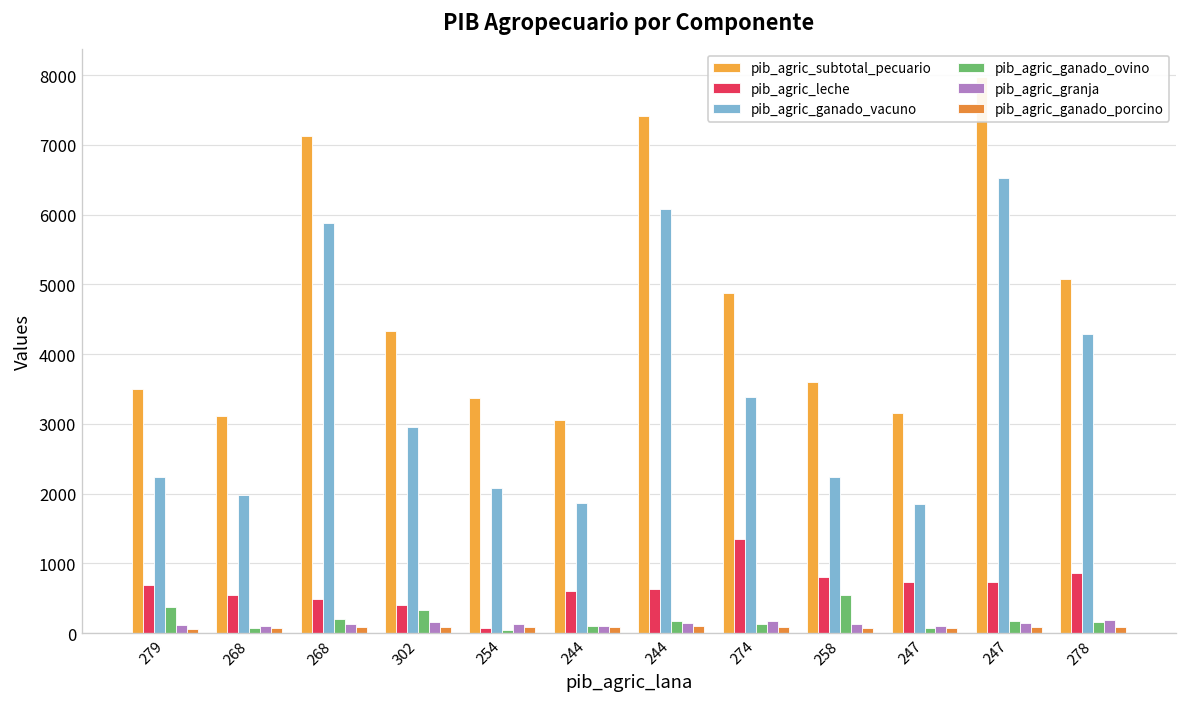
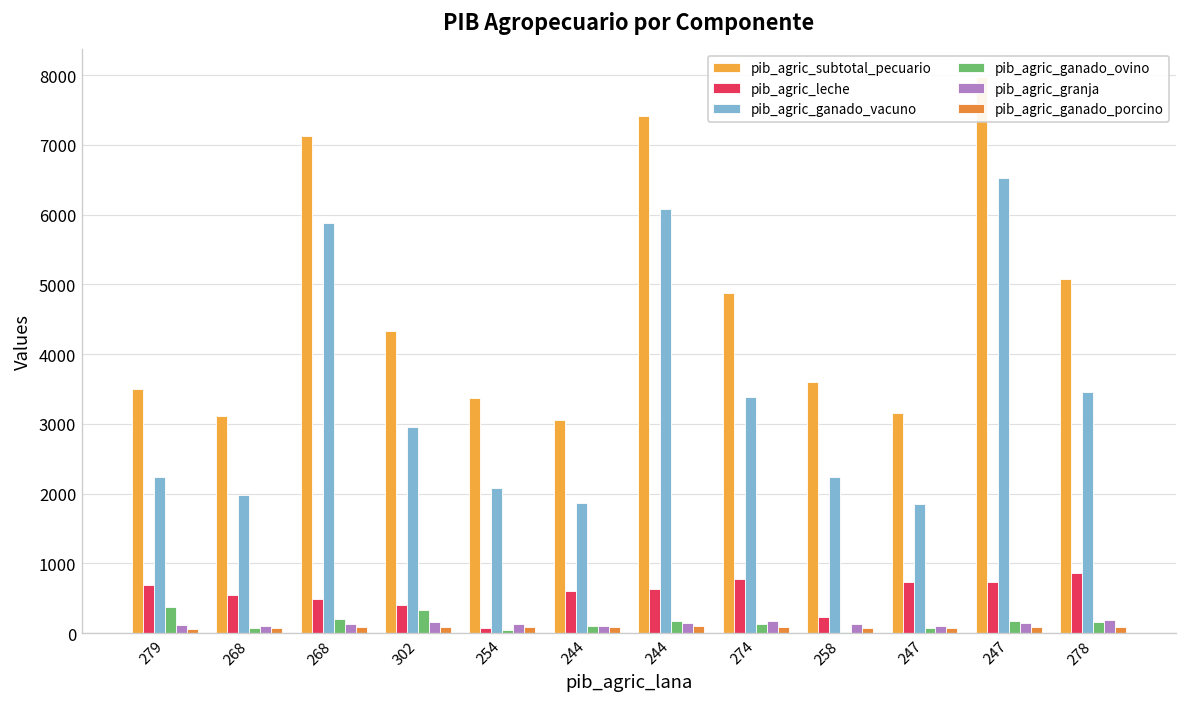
pib_agric_leche, 274: 1400 -> 800
pib_agric_leche, 258: 800 -> 200
pib_agric_ganado_ovino, 258: 500 -> 0
pib_agric_ganado_vacuno, 278: 4300 -> 3500
